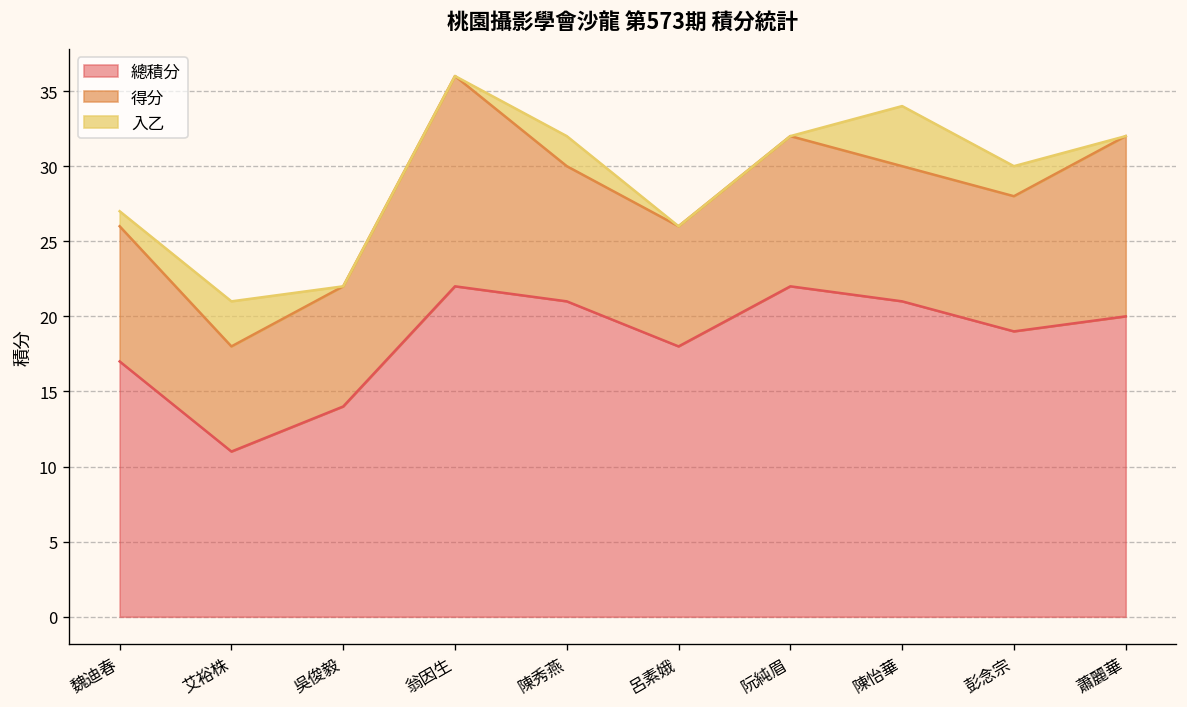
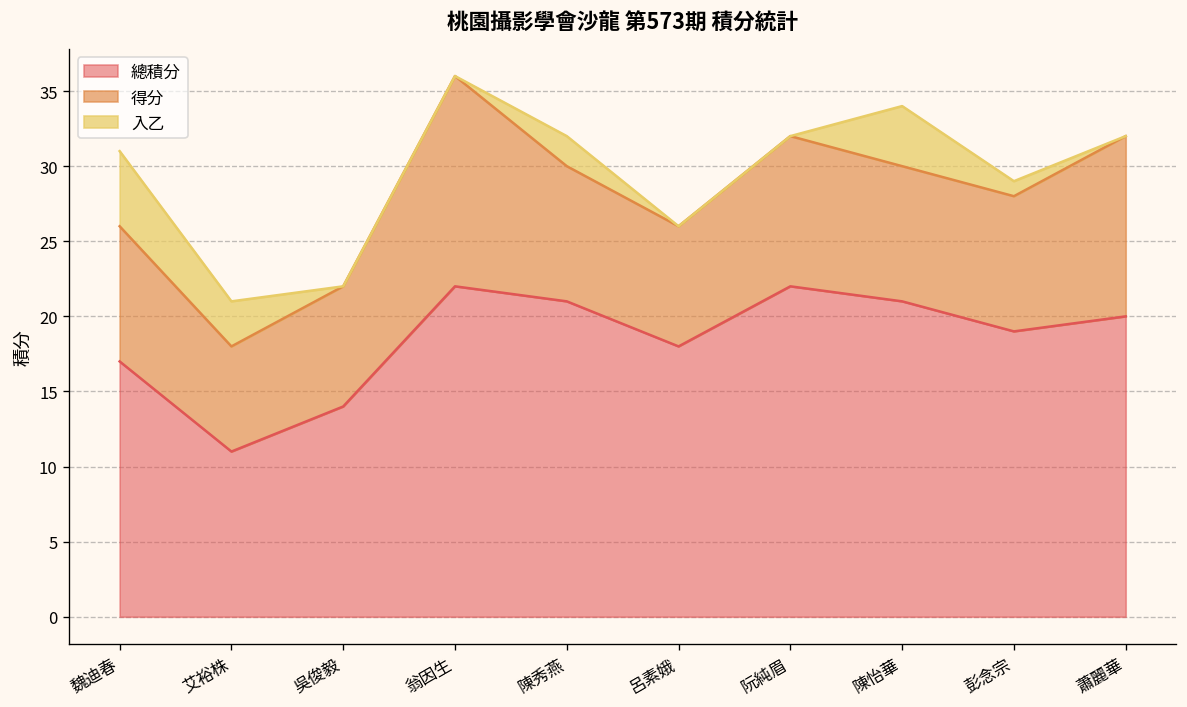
入乙, 魏迪春: 1 -> 5
入乙, 彭念宗: 2 -> 1
